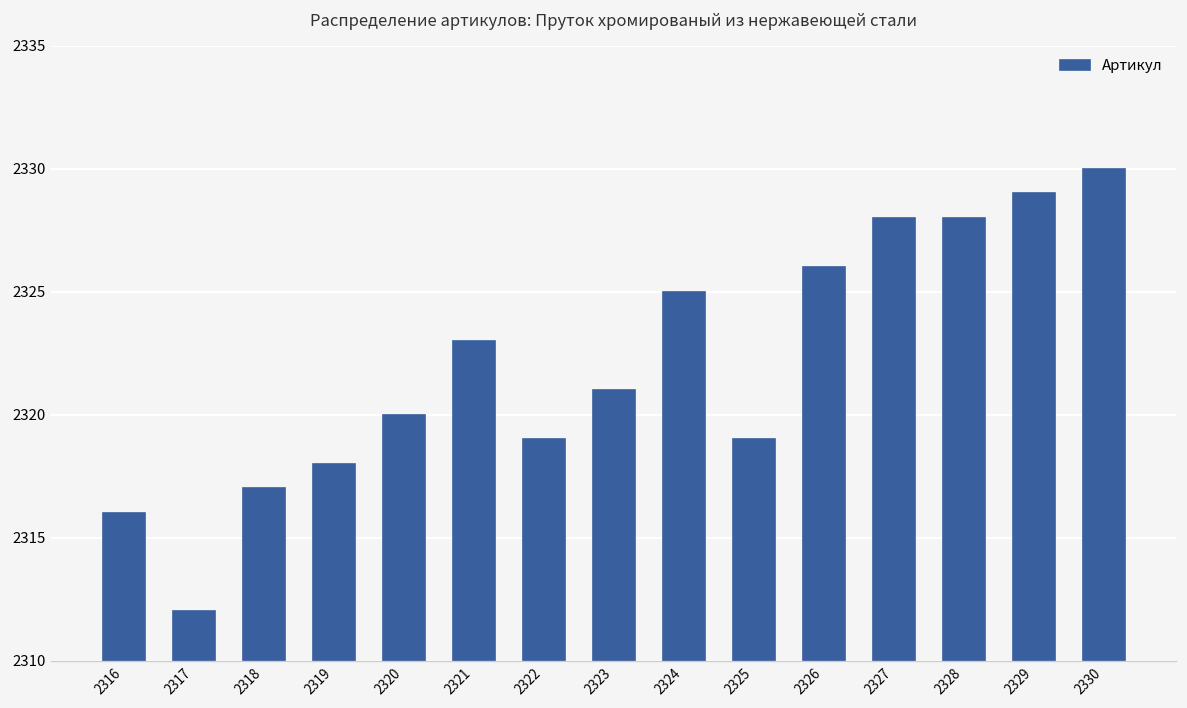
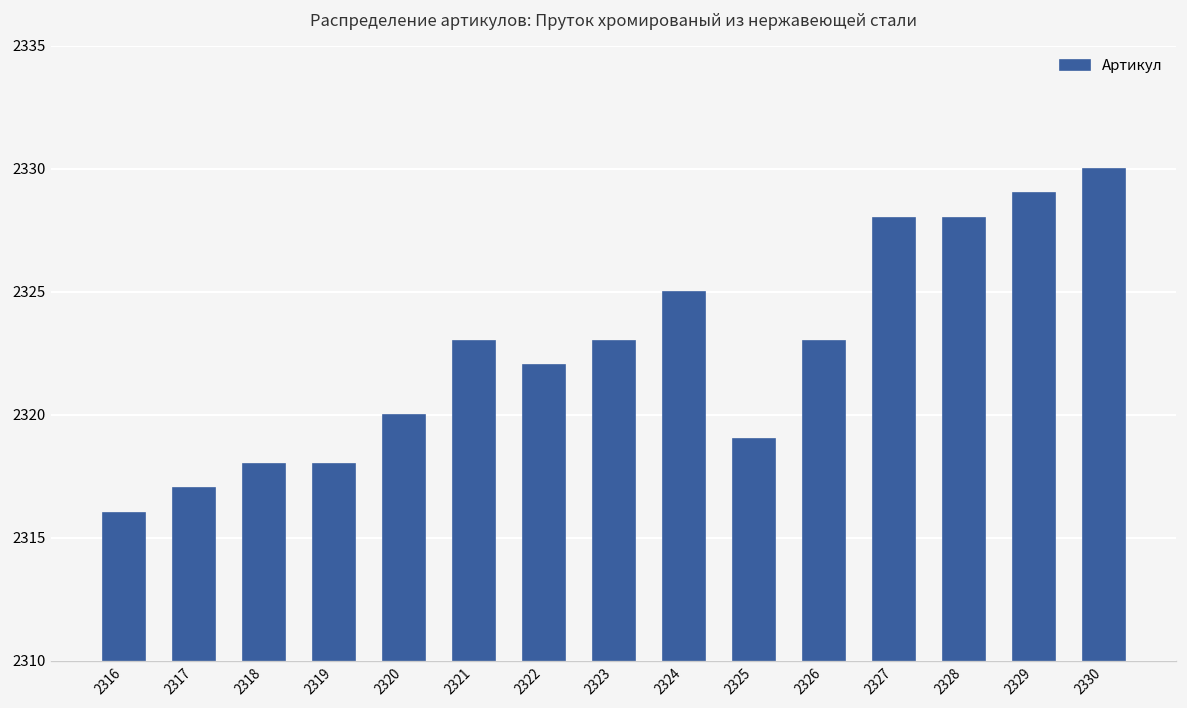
2317: 2312 -> 2317
2318: 2317 -> 2318
2322: 2319 -> 2322
2323: 2321 -> 2323
2326: 2326 -> 2323
